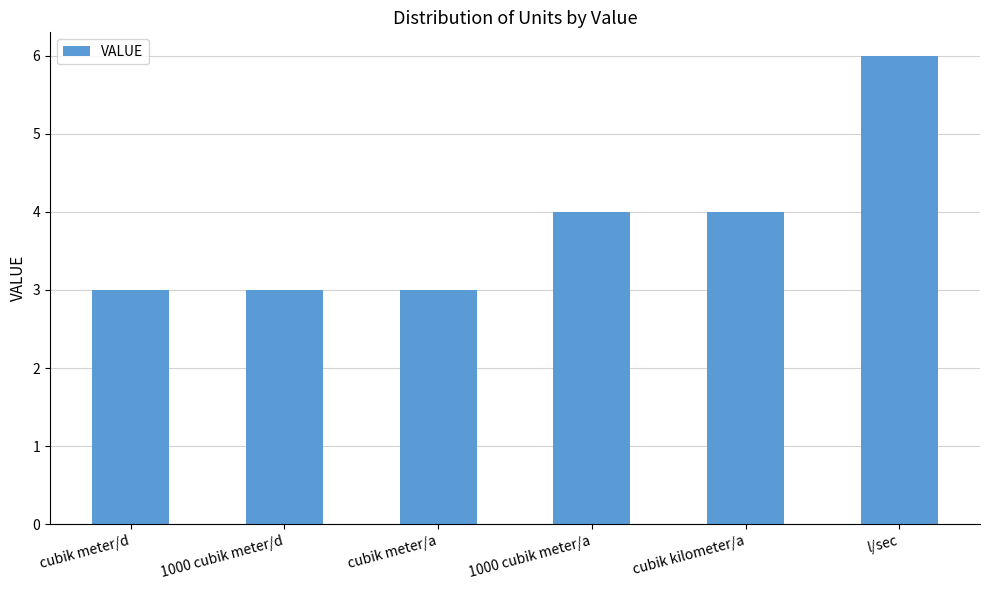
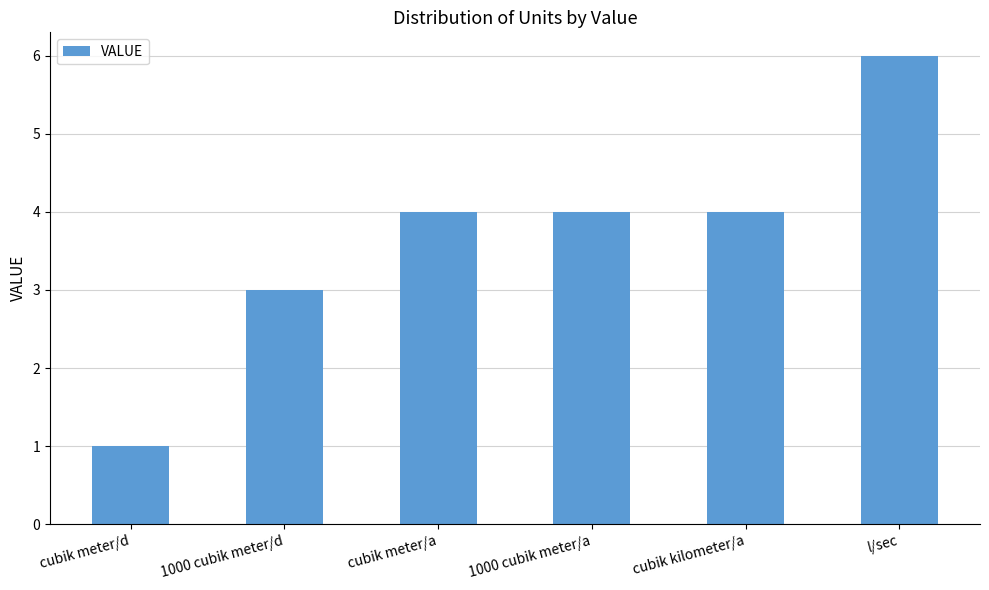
cubik meter/d: 3 -> 1
cubik meter/a: 3 -> 4
